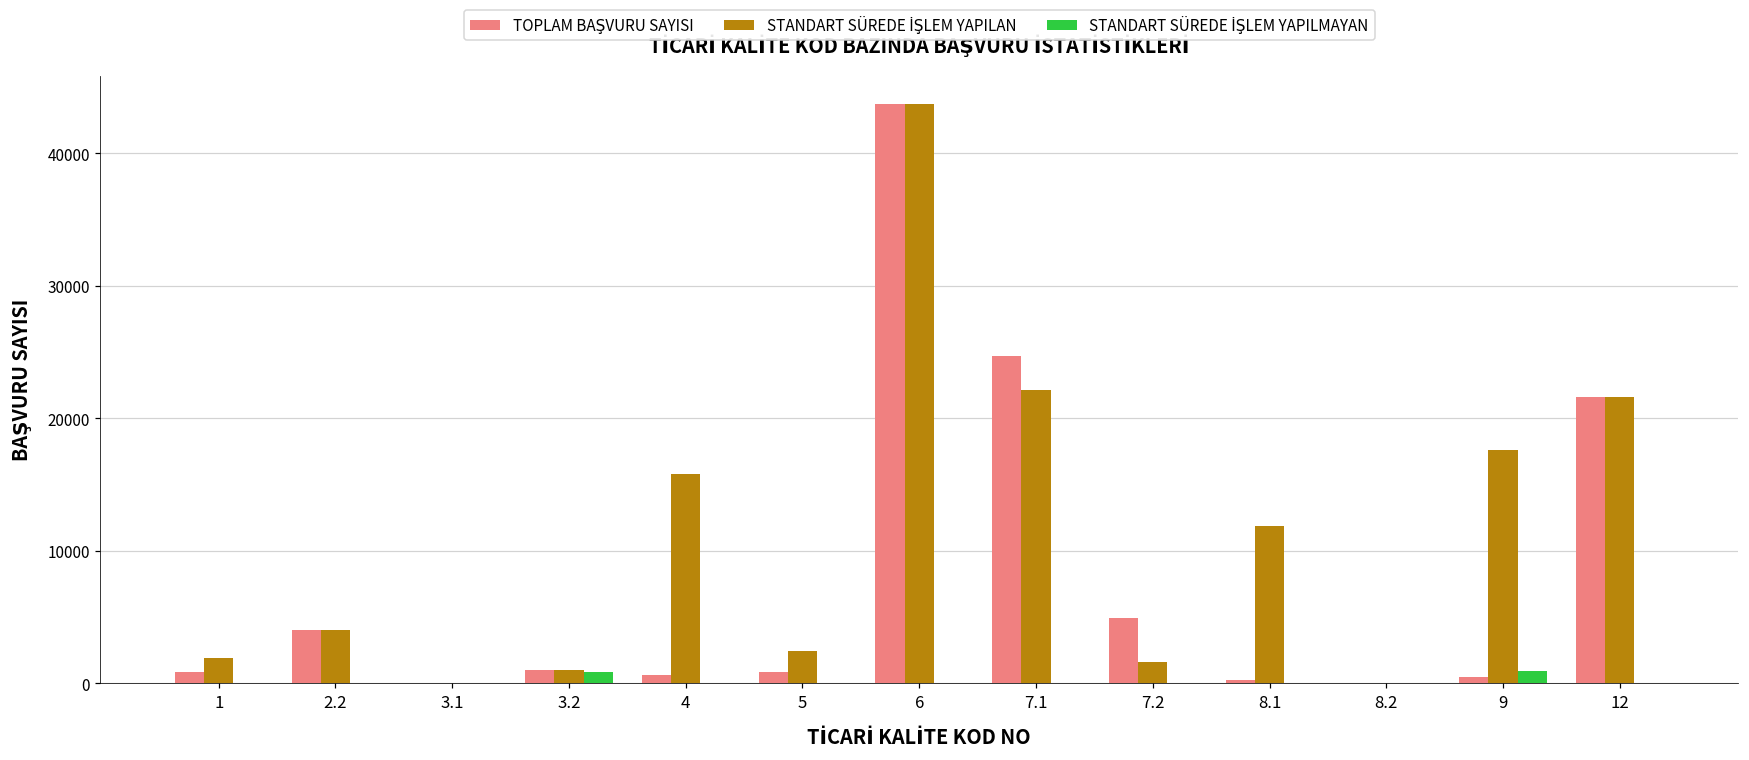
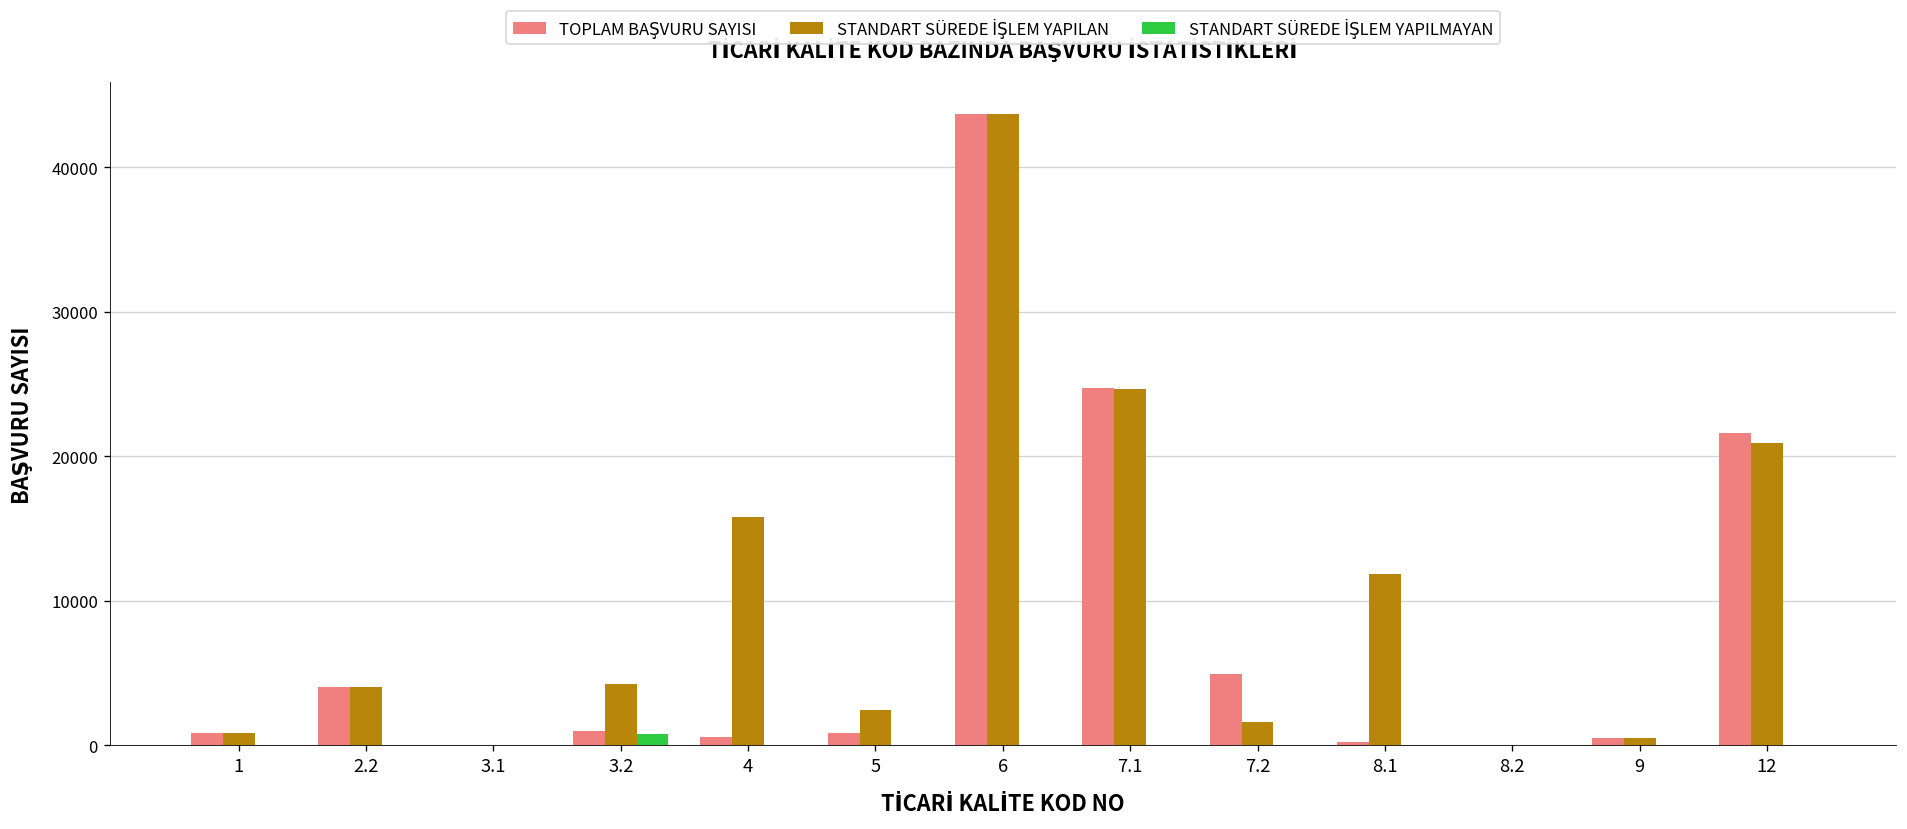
STANDART SÜREDE İŞLEM YAPILAN, 1: 1900 -> 900
STANDART SÜREDE İŞLEM YAPILAN, 3.2: 1000 -> 4300
STANDART SÜREDE İŞLEM YAPILAN, 7.1: 22200 -> 24700
STANDART SÜREDE İŞLEM YAPILAN, 9: 17600 -> 500
STANDART SÜREDE İŞLEM YAPILMAYAN, 9: 1000 -> 0
STANDART SÜREDE İŞLEM YAPILAN, 12: 21700 -> 20900
